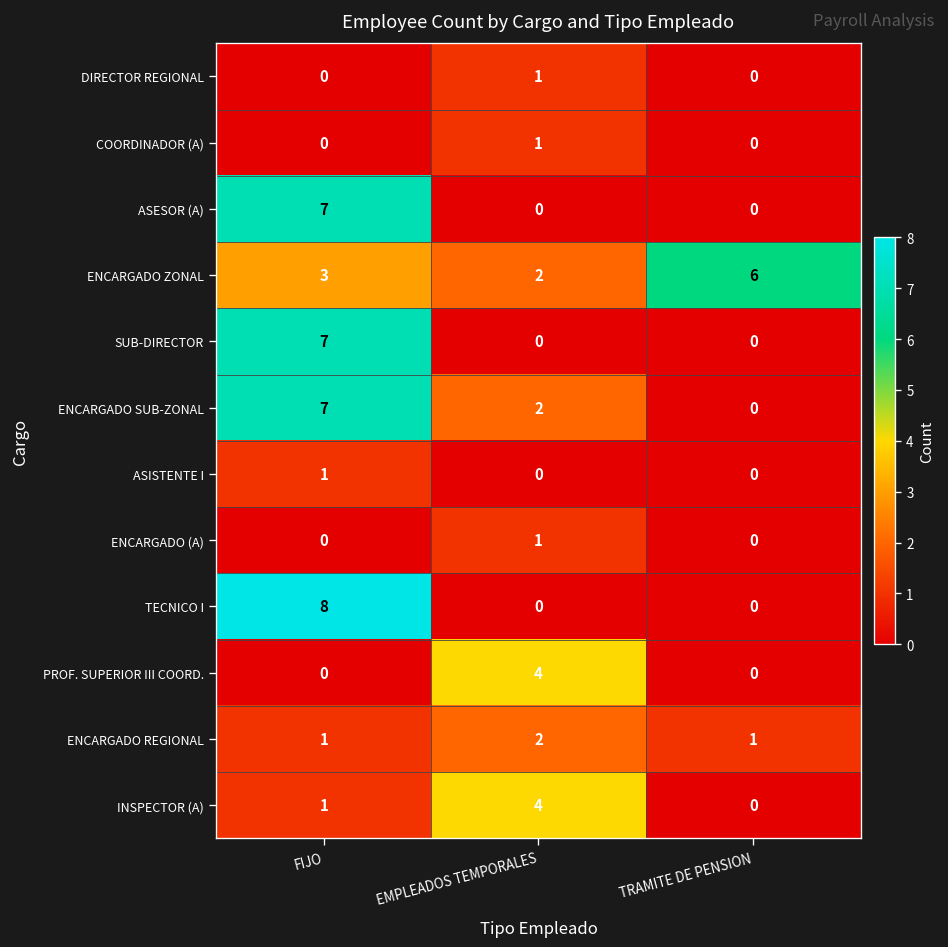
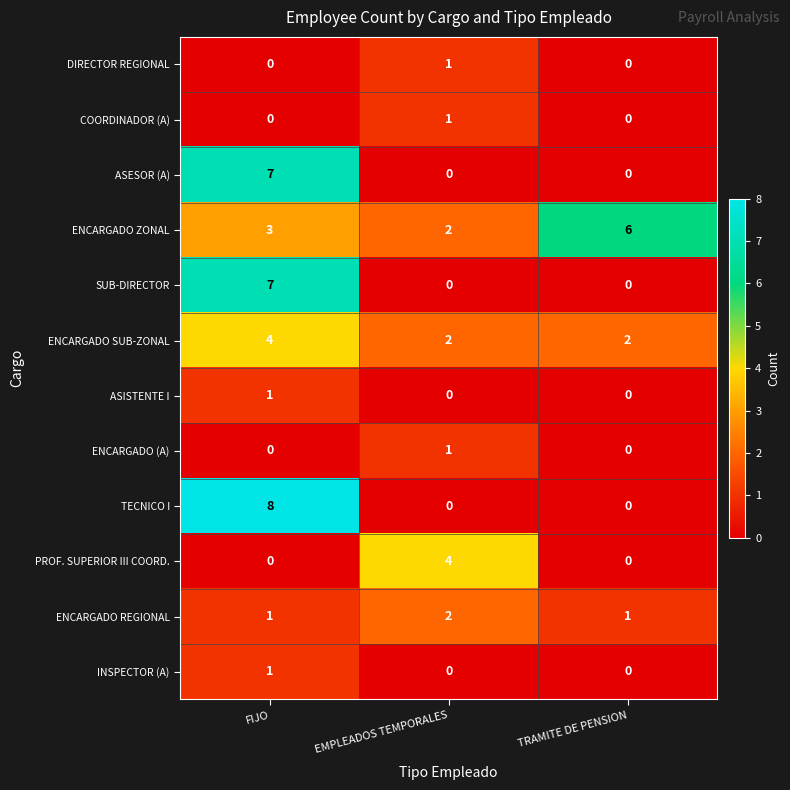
ENCARGADO SUB-ZONAL, FIJO: 7 -> 4
ENCARGADO SUB-ZONAL, TRAMITE DE PENSION: 0 -> 2
INSPECTOR (A), EMPLEADOS TEMPORALES: 4 -> 0
